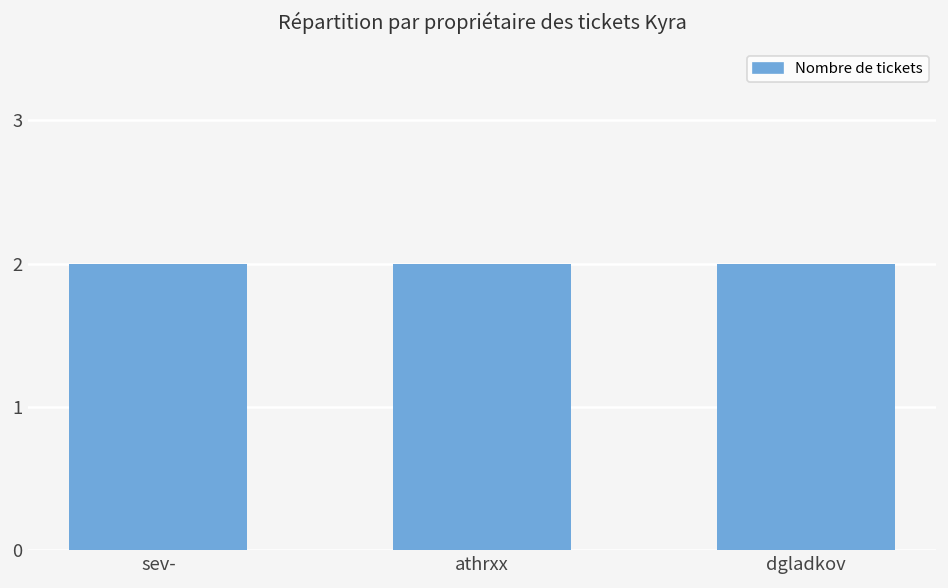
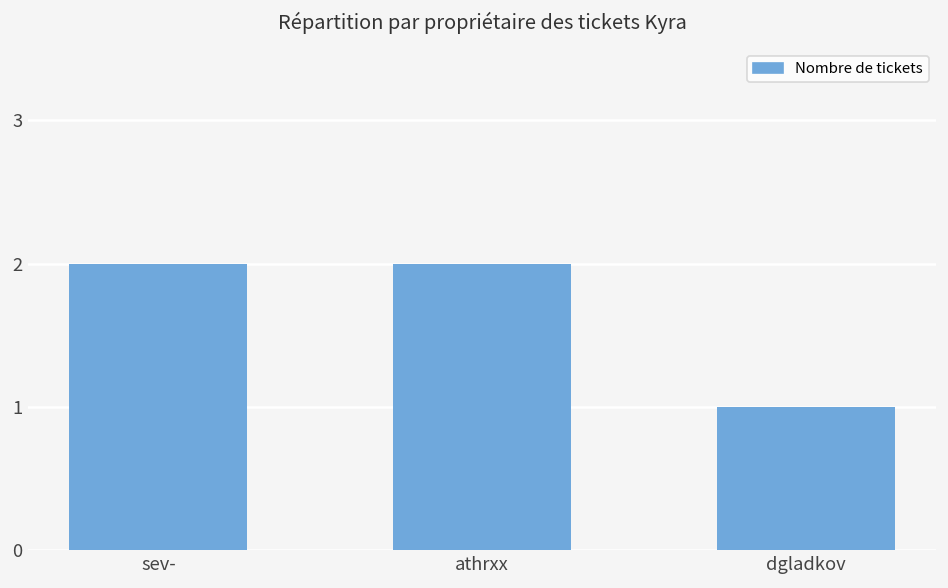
dgladkov: 2 -> 1
